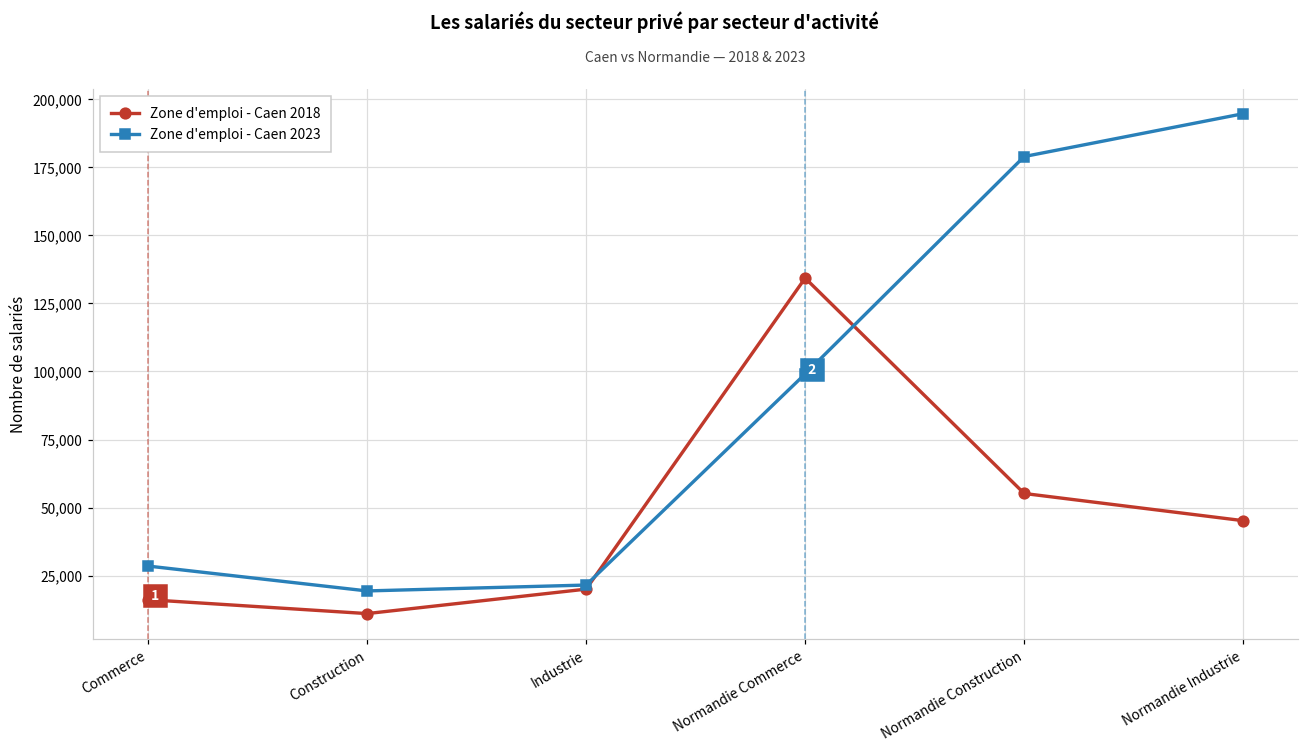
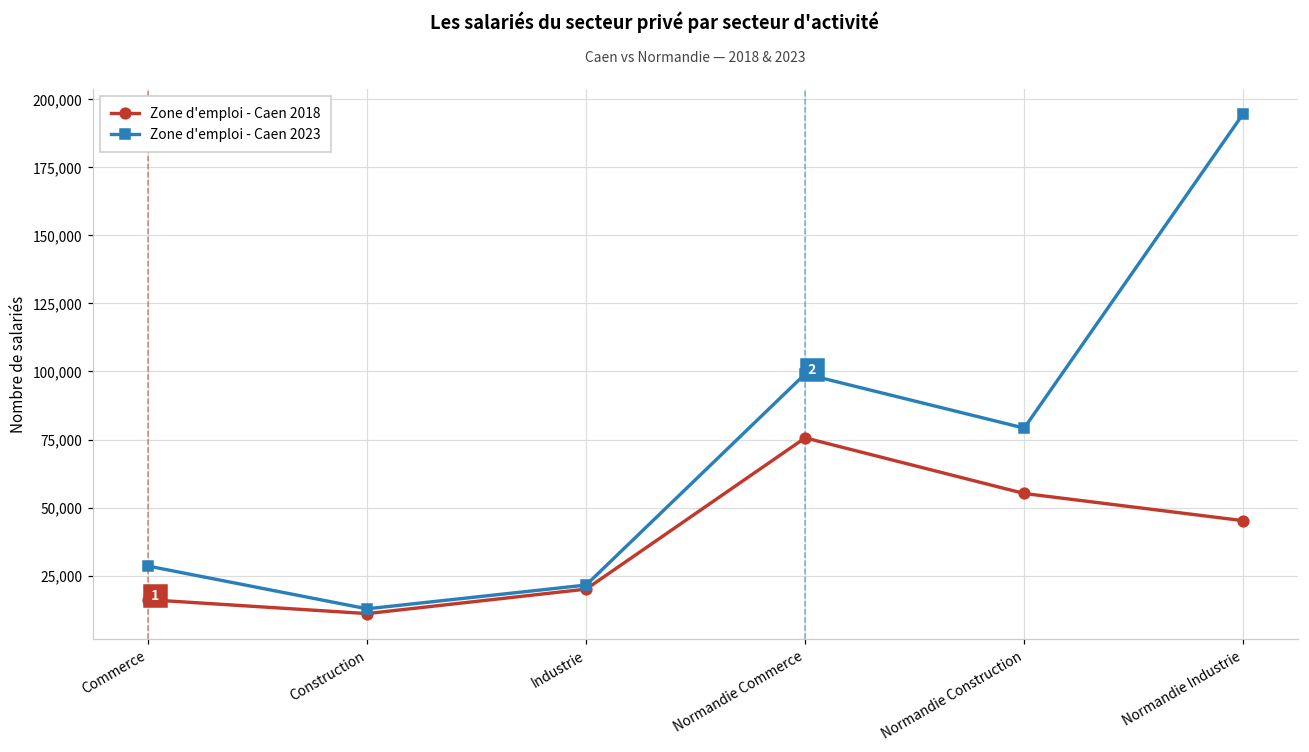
Zone d'emploi - Caen 2023, Construction: 19,000 -> 13,000
Zone d'emploi - Caen 2018, Normandie Commerce: 134,000 -> 76,000
Zone d'emploi - Caen 2023, Normandie Construction: 179,000 -> 79,000
